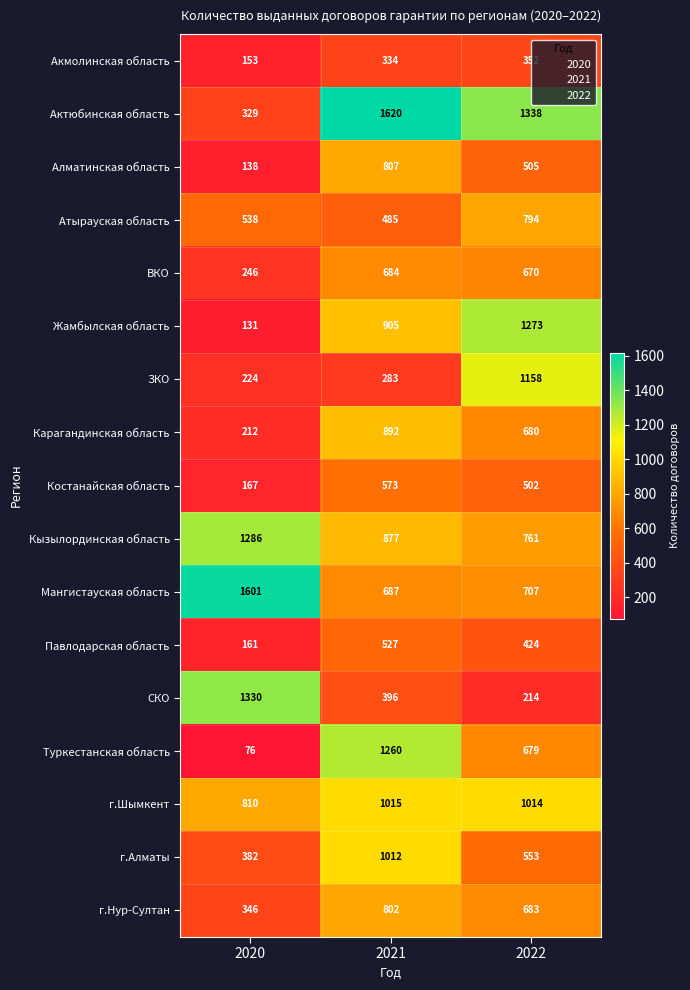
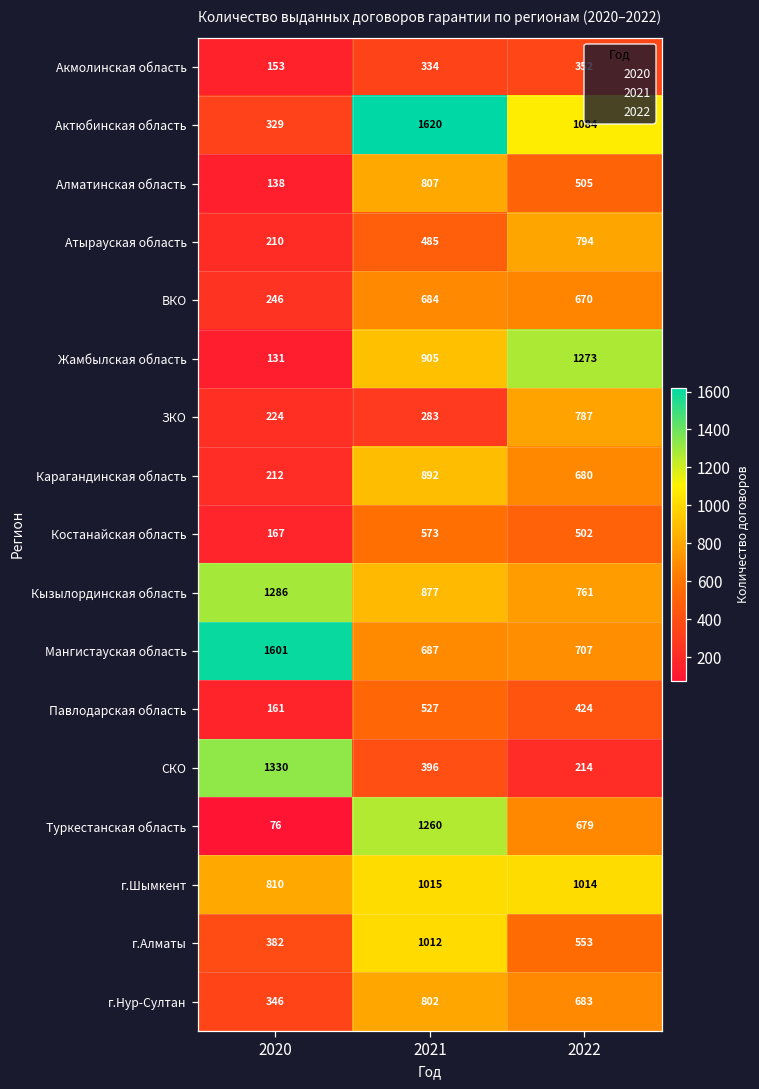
Актюбинская область, 2022: 1338 -> 1084
Атырауская область, 2020: 538 -> 210
ЗКО, 2022: 1158 -> 787
